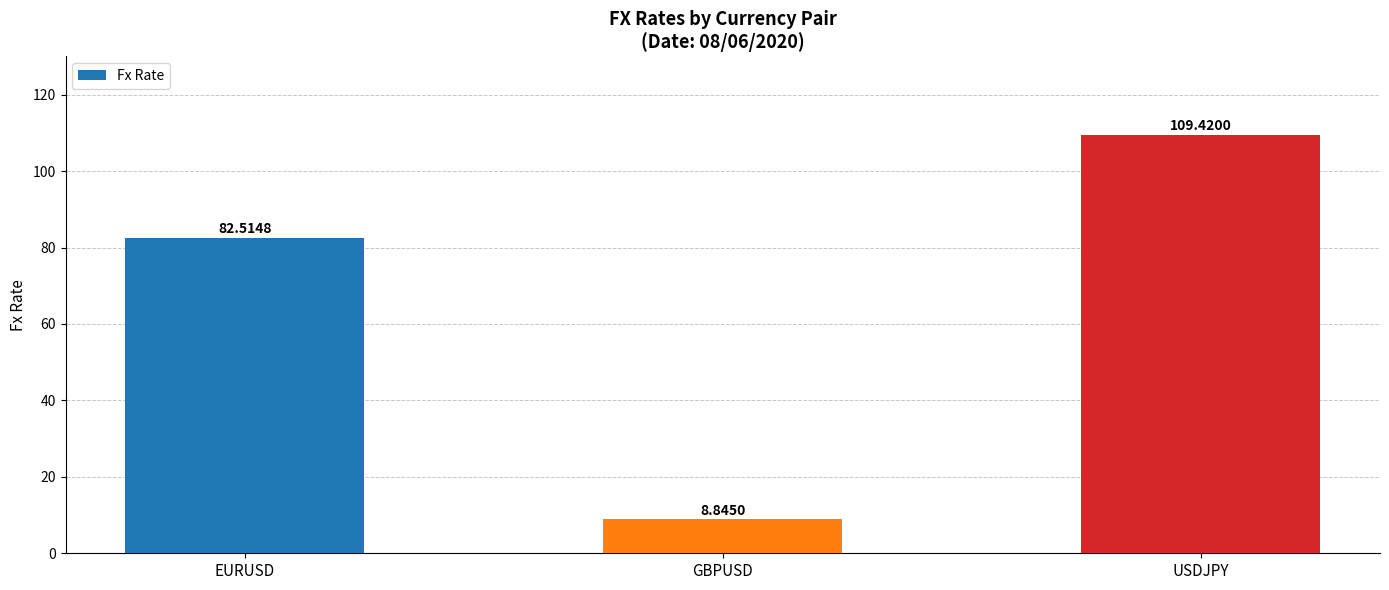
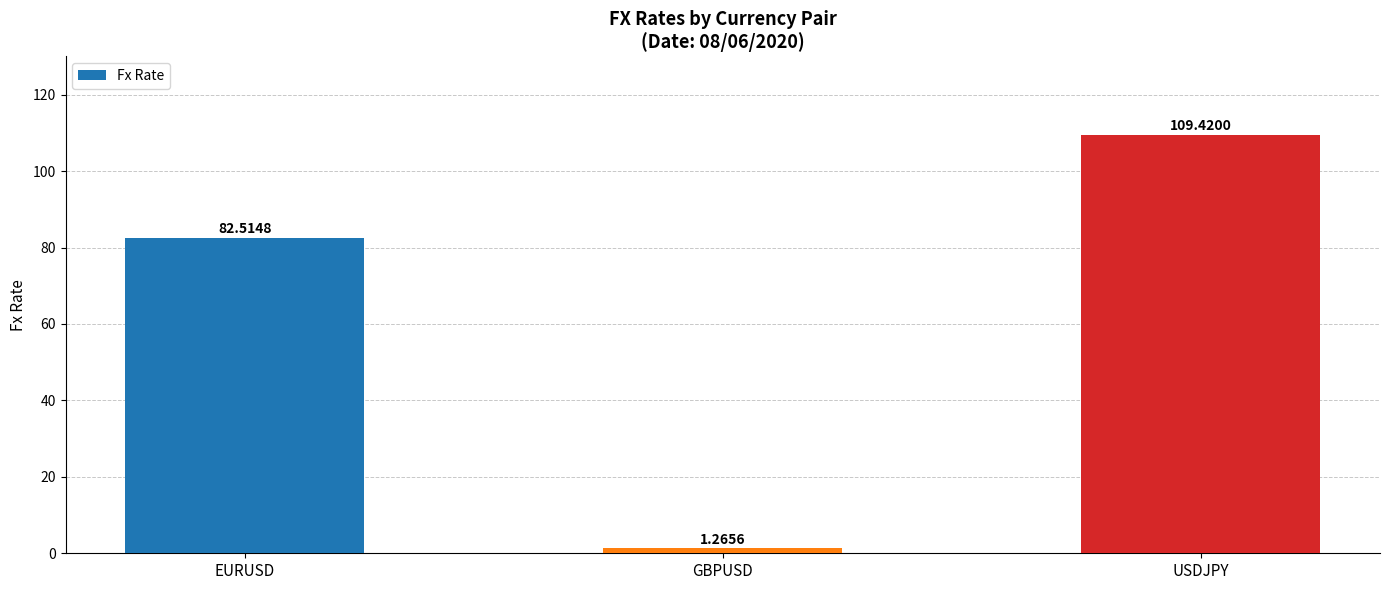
GBPUSD: 8.8450 -> 1.2656
